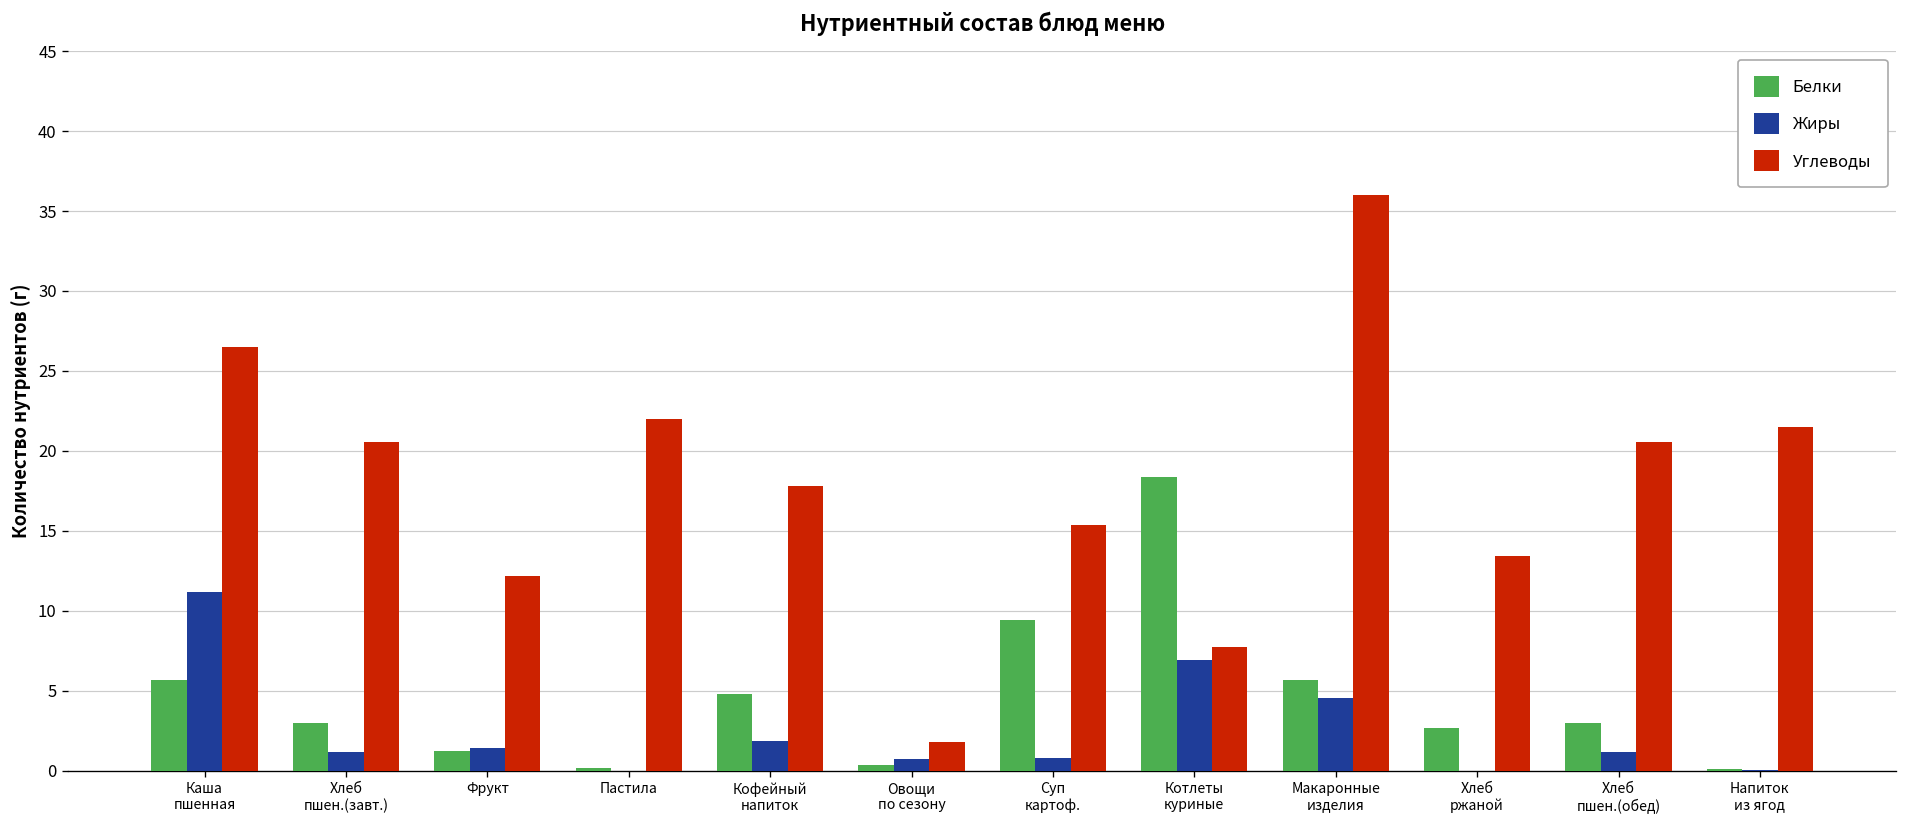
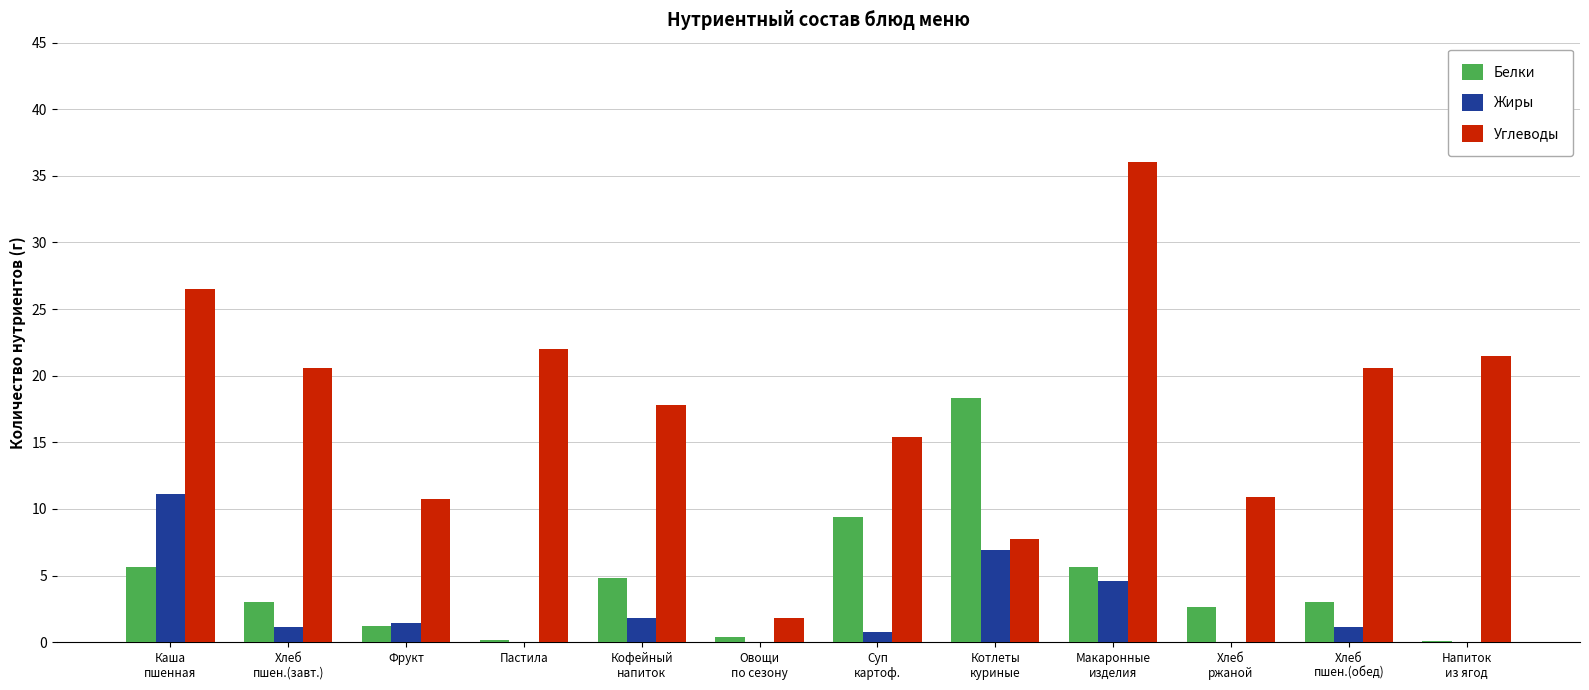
Углеводы, Фрукт: 12.2 -> 10.8
Жиры, Овощи по сезону: 0.8 -> 0.0
Углеводы, Хлеб ржаной: 13.4 -> 10.9
